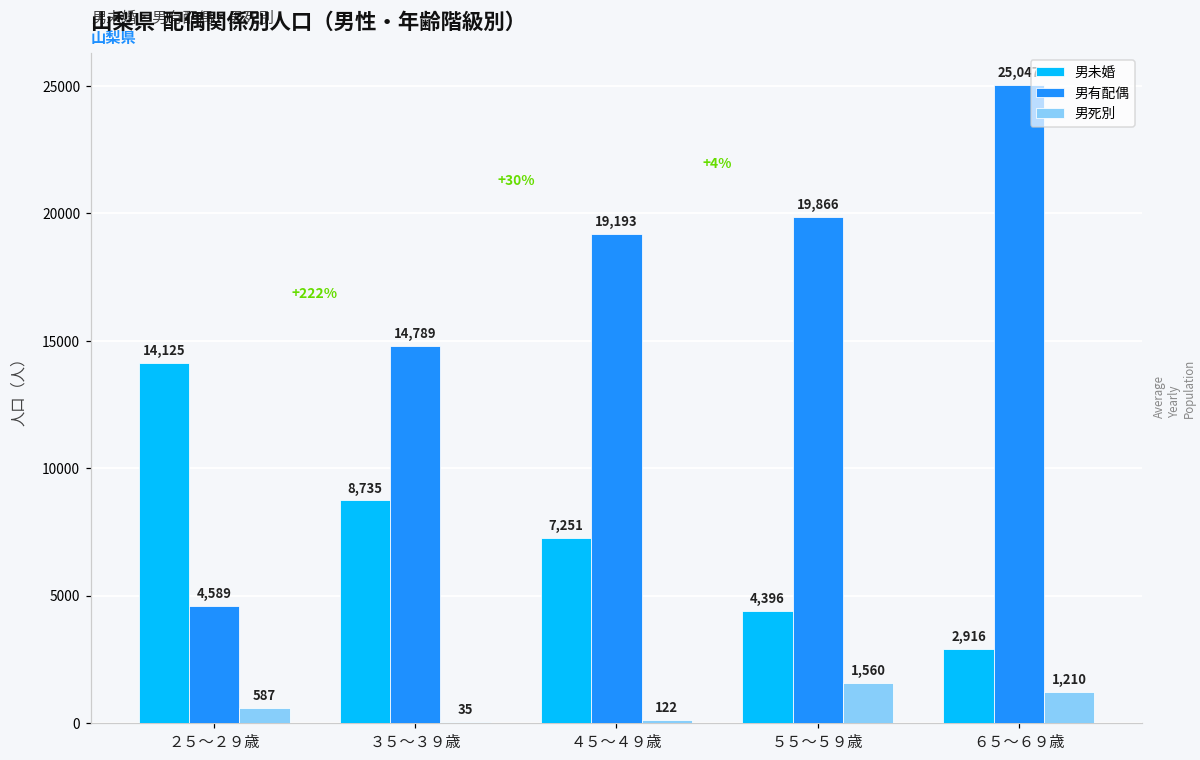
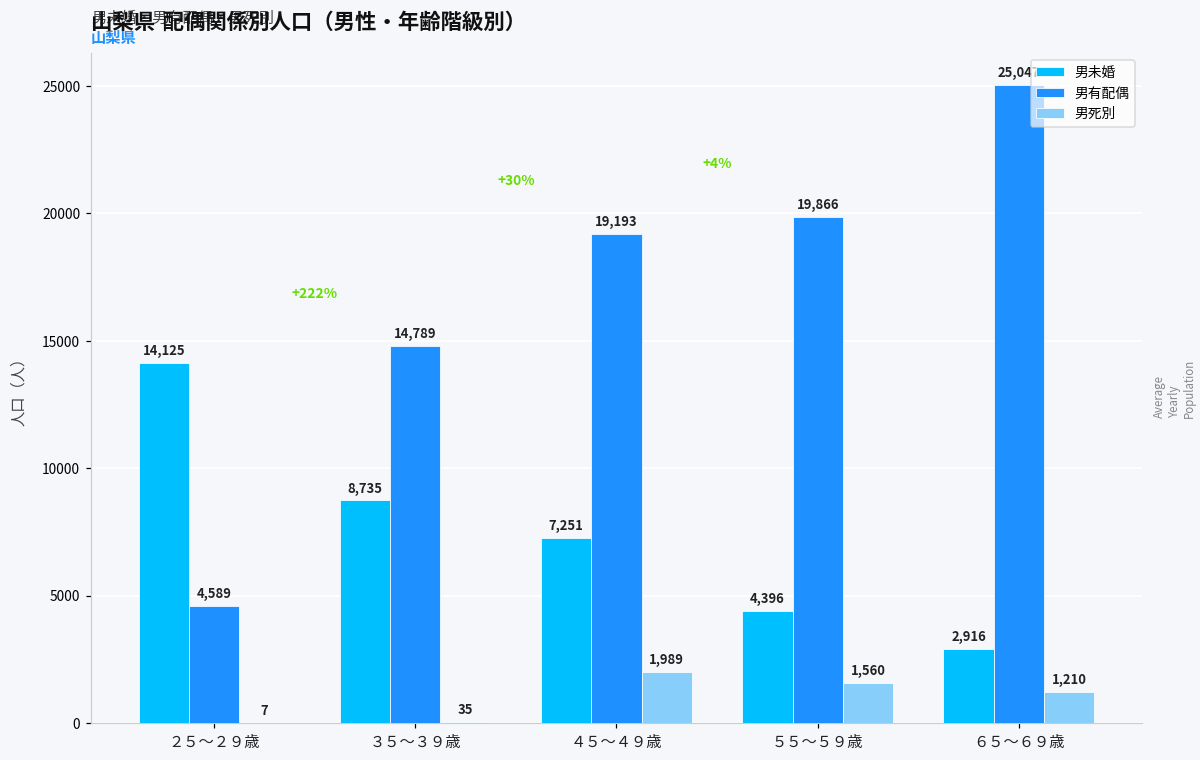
男死別, ２５～２９歳: 587 -> 7
男死別, ４５～４９歳: 122 -> 1,989
